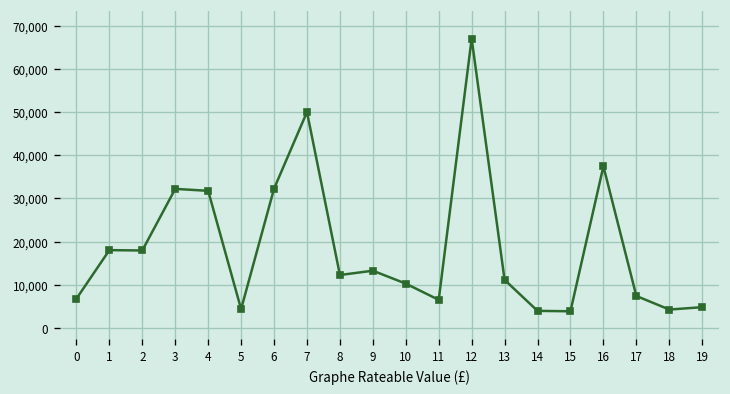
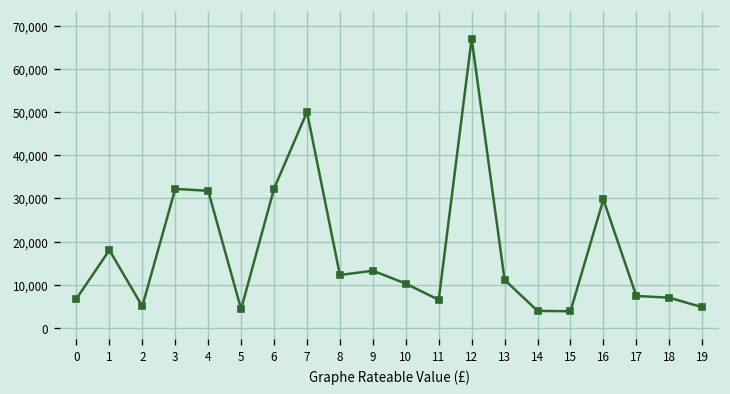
2: 18,000 -> 5,000
16: 37,000 -> 30,000
18: 4,000 -> 7,000
